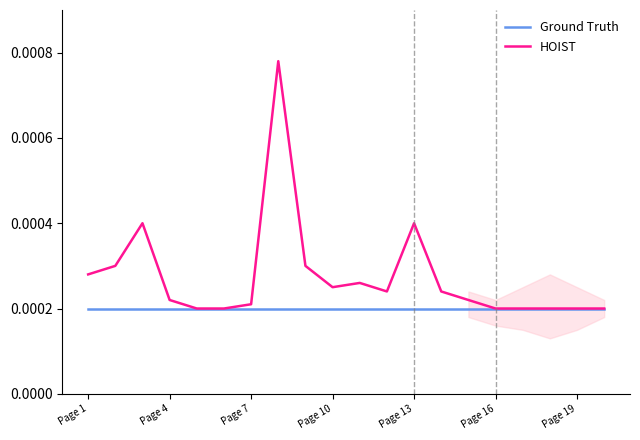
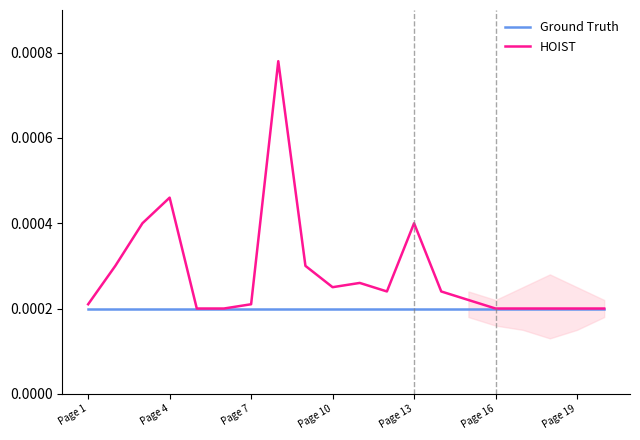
HOIST, Page 1: 0.00028 -> 0.00021
HOIST, Page 4: 0.00022 -> 0.00046
